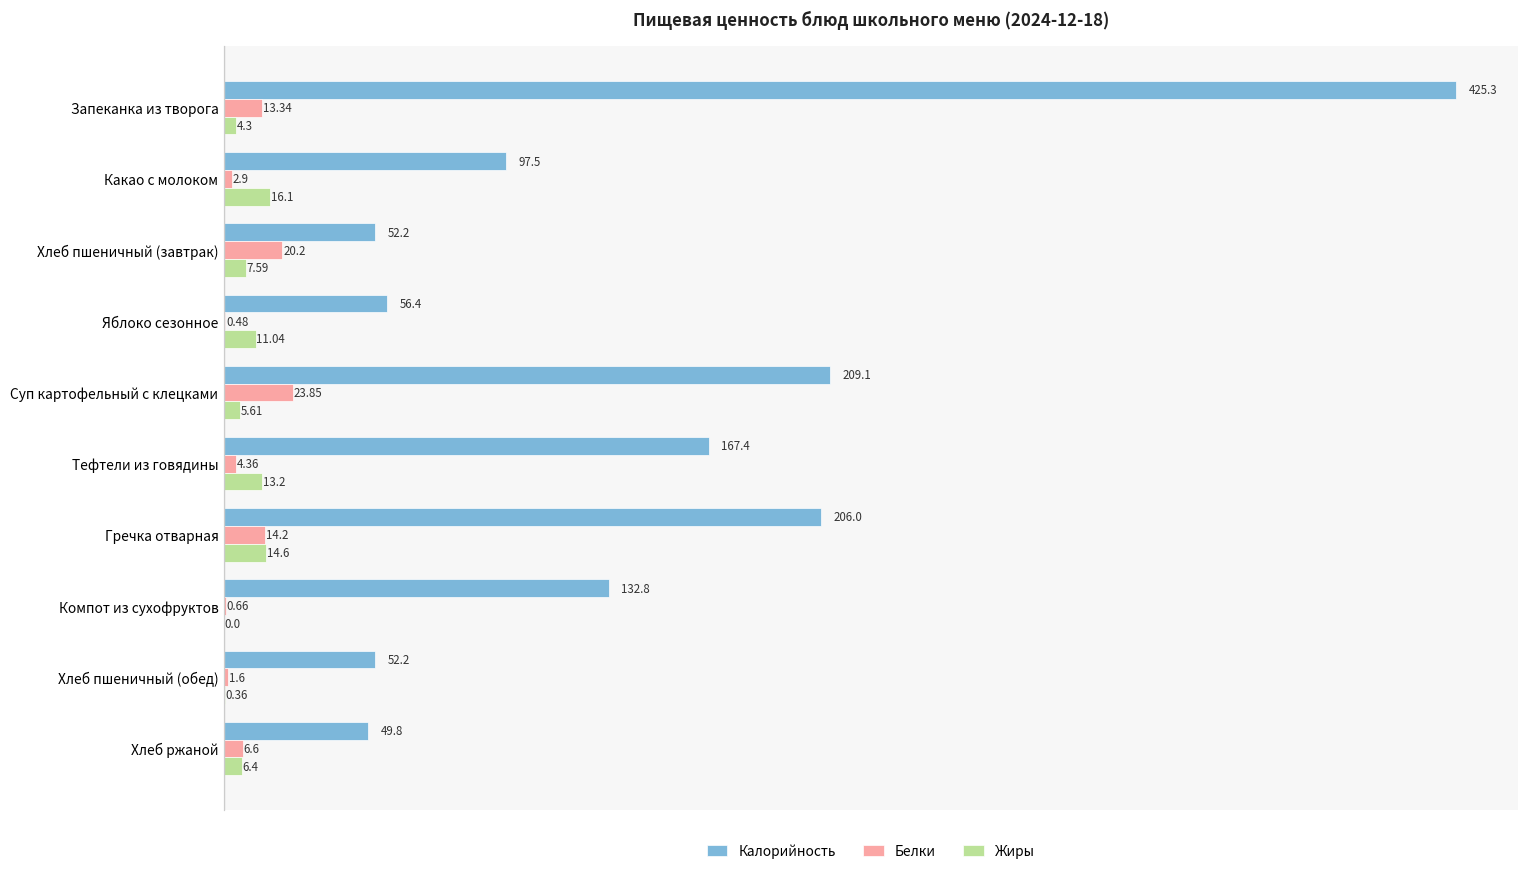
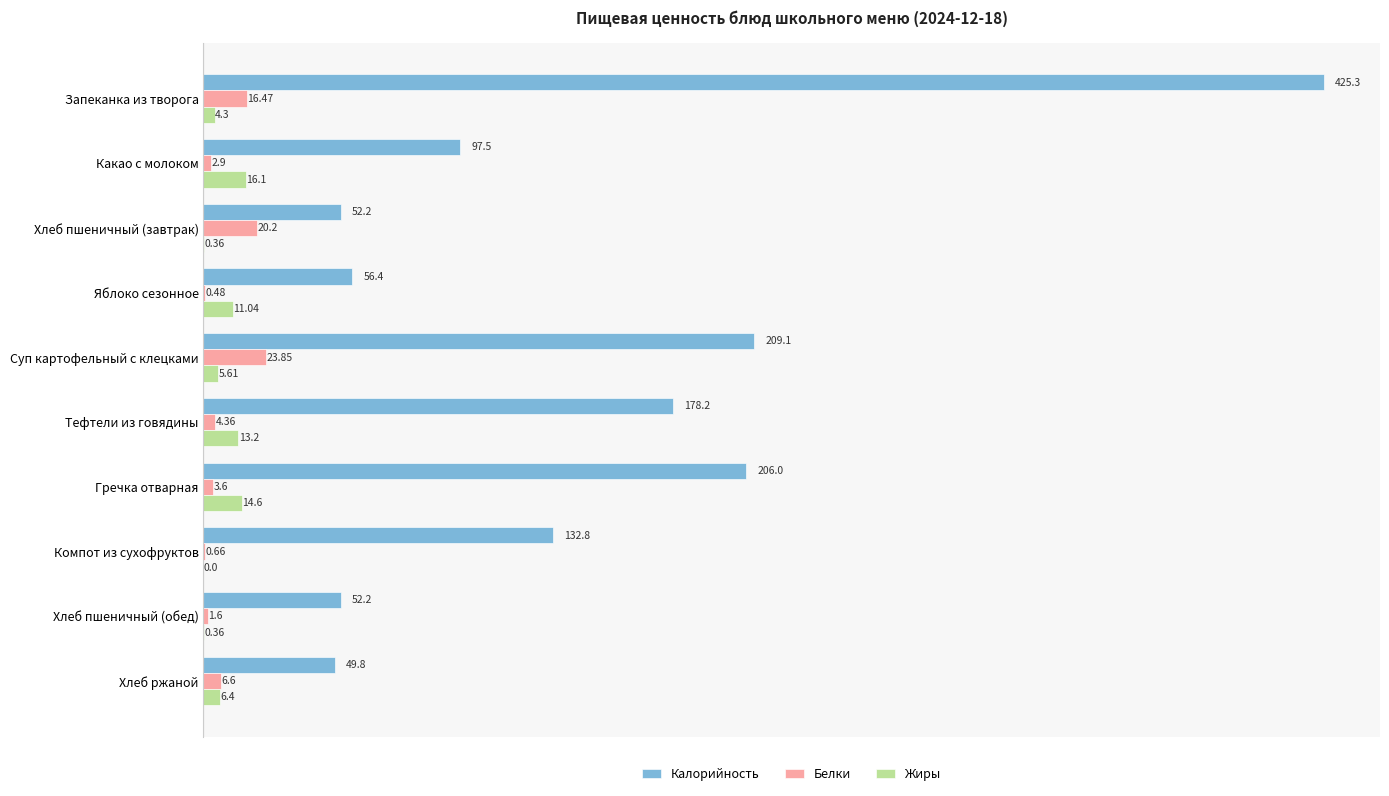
Белки, Запеканка из творога: 13.34 -> 16.47
Жиры, Хлеб пшеничный (завтрак): 7.59 -> 0.36
Калорийность, Тефтели из говядины: 167.4 -> 178.2
Белки, Гречка отварная: 14.2 -> 3.6
